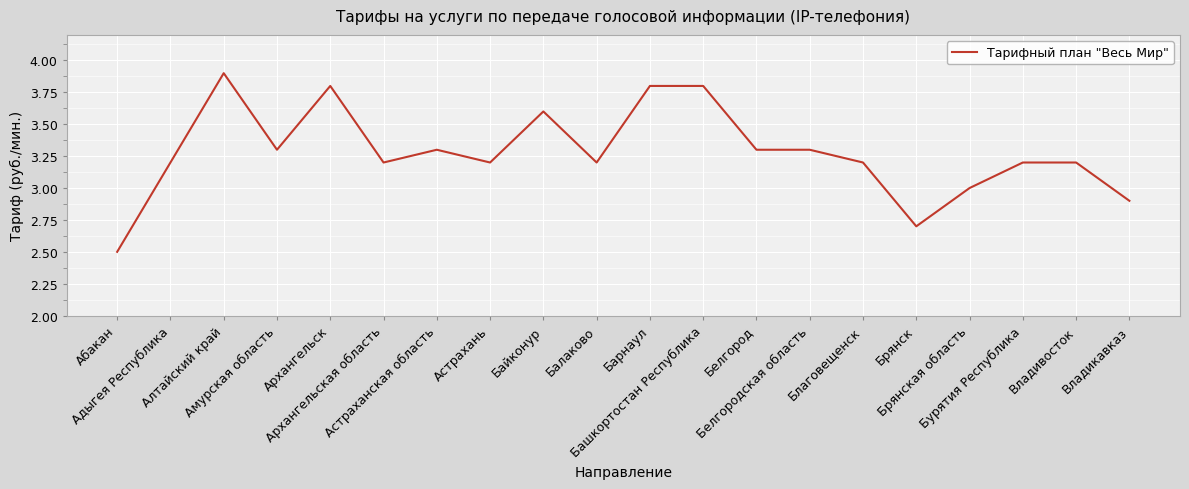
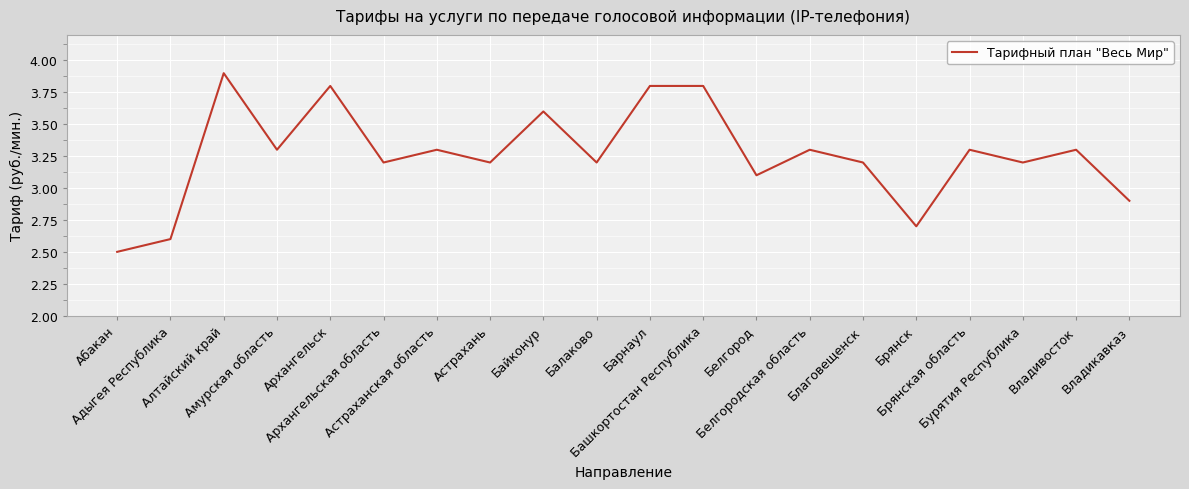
Адыгея Республика: 3.2 -> 2.6
Белгород: 3.3 -> 3.1
Брянская область: 3.0 -> 3.3
Владивосток: 3.2 -> 3.3
